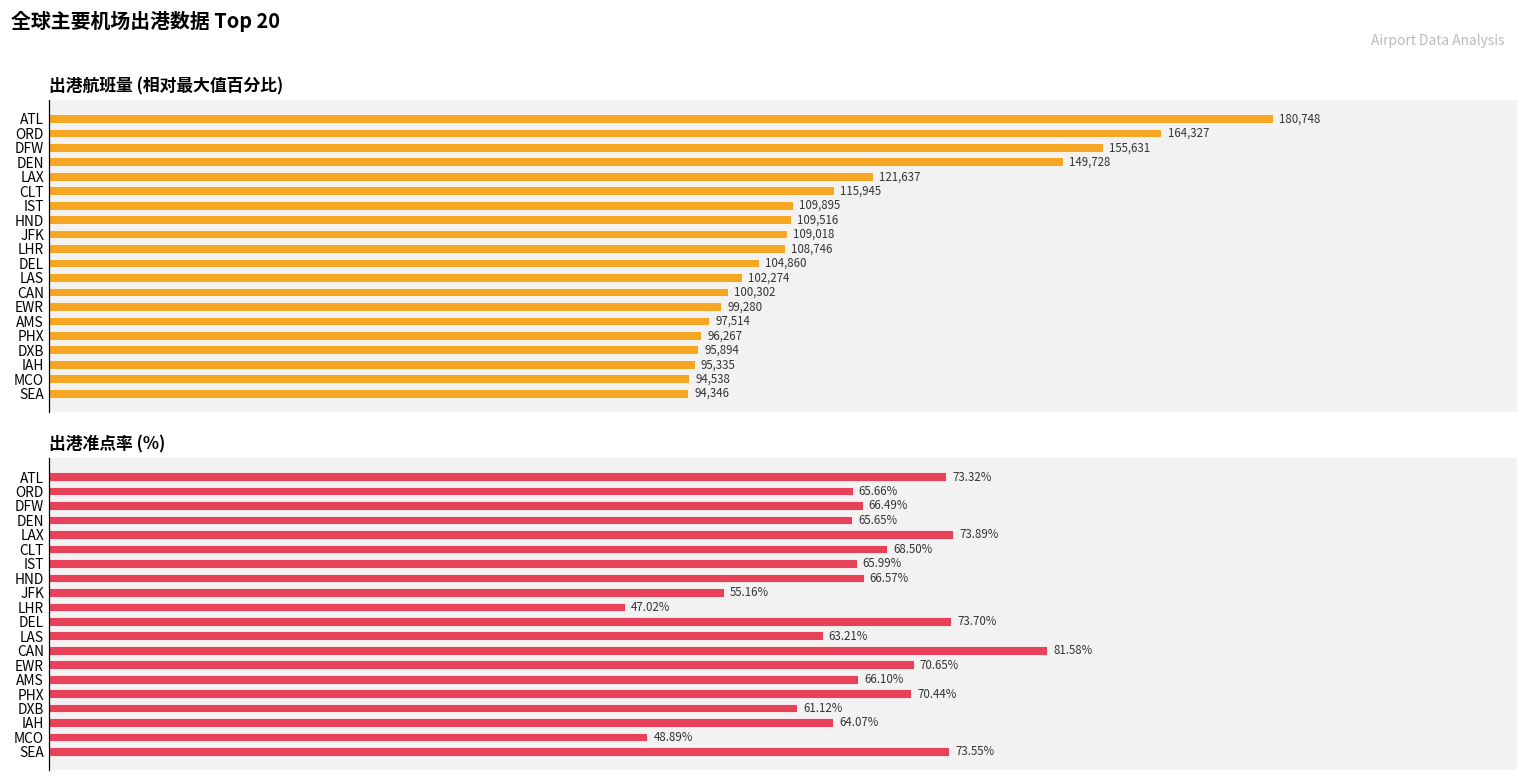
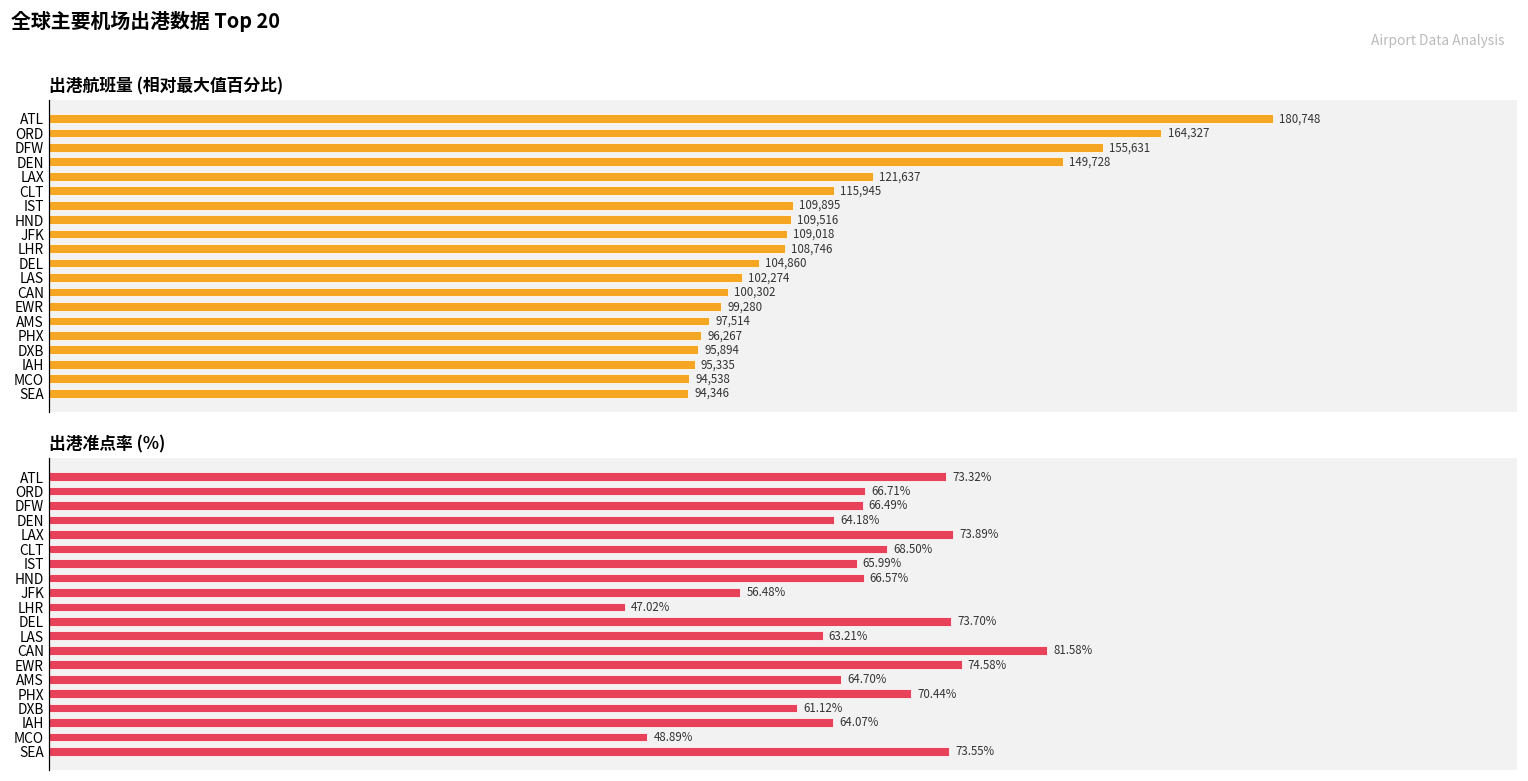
出港准点率 (%), ORD: 65.66% -> 66.71%
出港准点率 (%), DEN: 65.65% -> 64.18%
出港准点率 (%), JFK: 55.16% -> 56.48%
出港准点率 (%), EWR: 70.65% -> 74.58%
出港准点率 (%), AMS: 66.10% -> 64.70%
